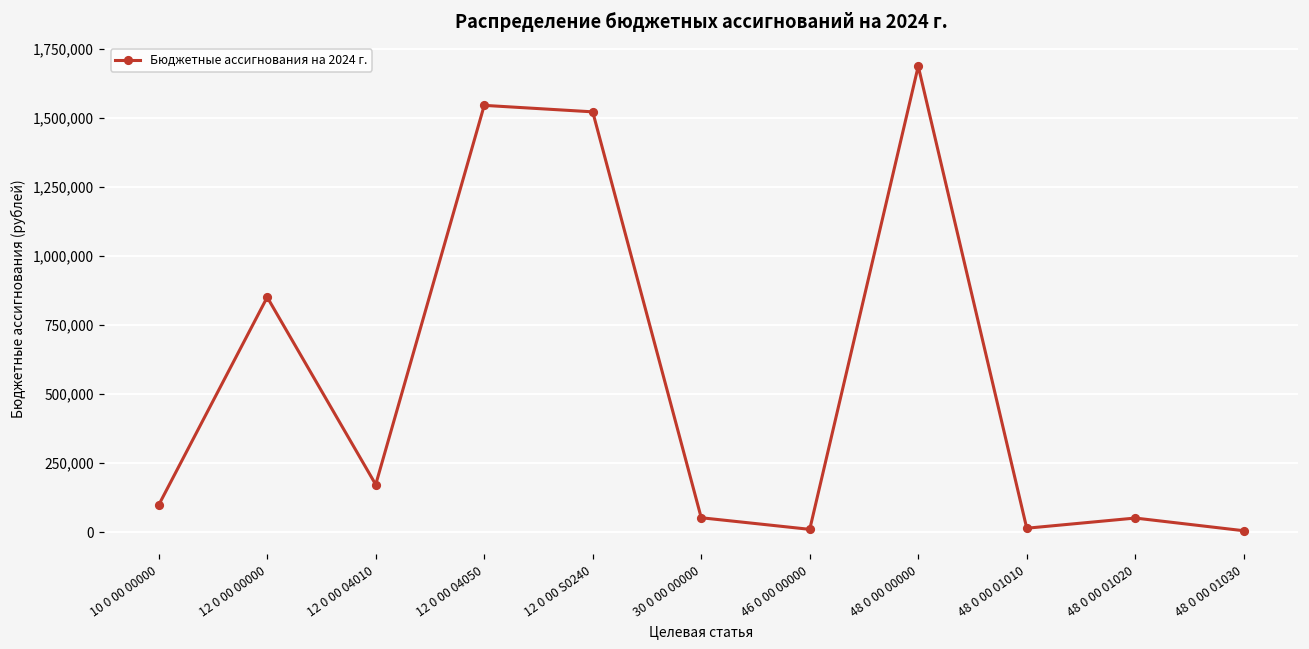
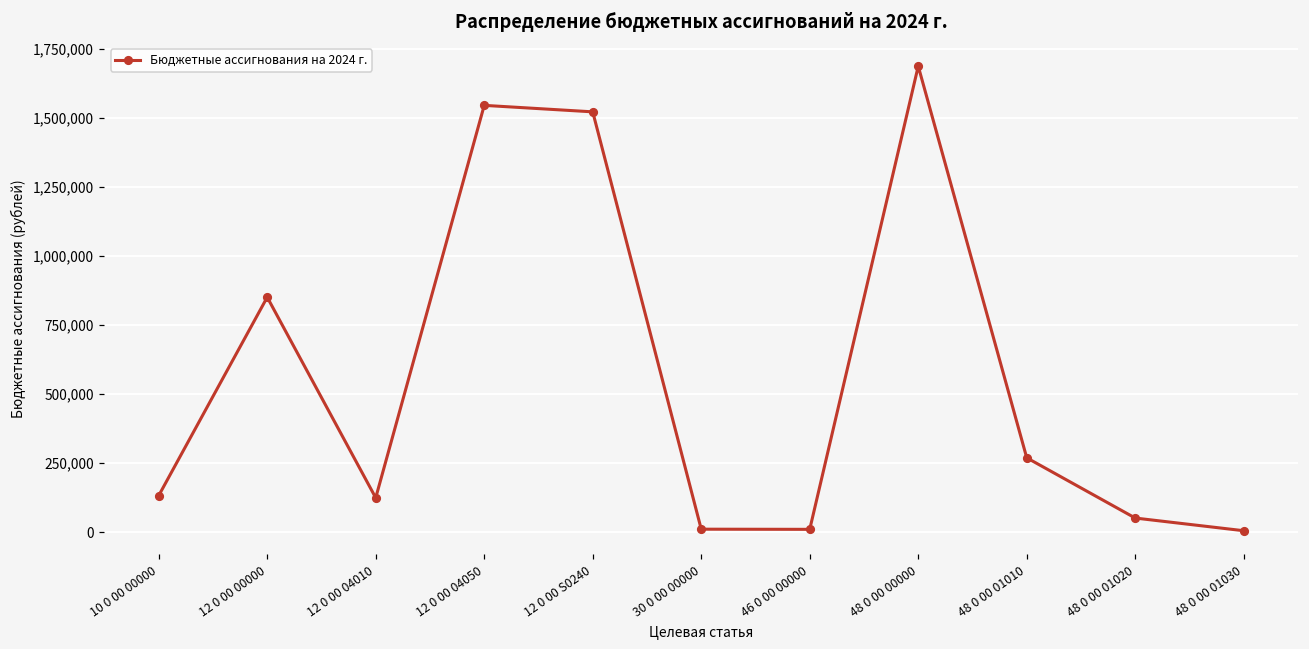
10 0 00 00000: 100,000 -> 130,000
12 0 00 04010: 170,000 -> 120,000
30 0 00 00000: 50,000 -> 10,000
48 0 00 01010: 10,000 -> 270,000
